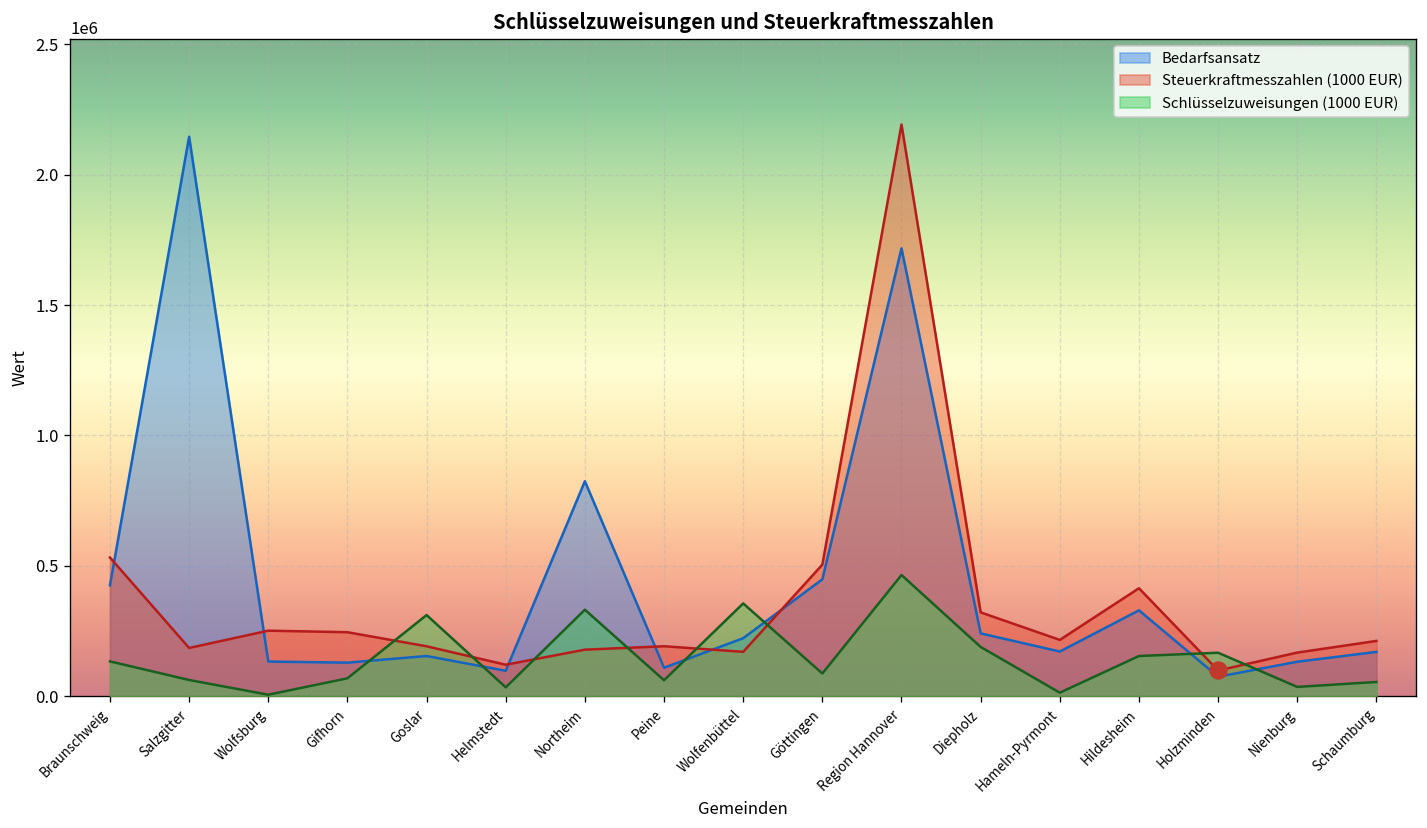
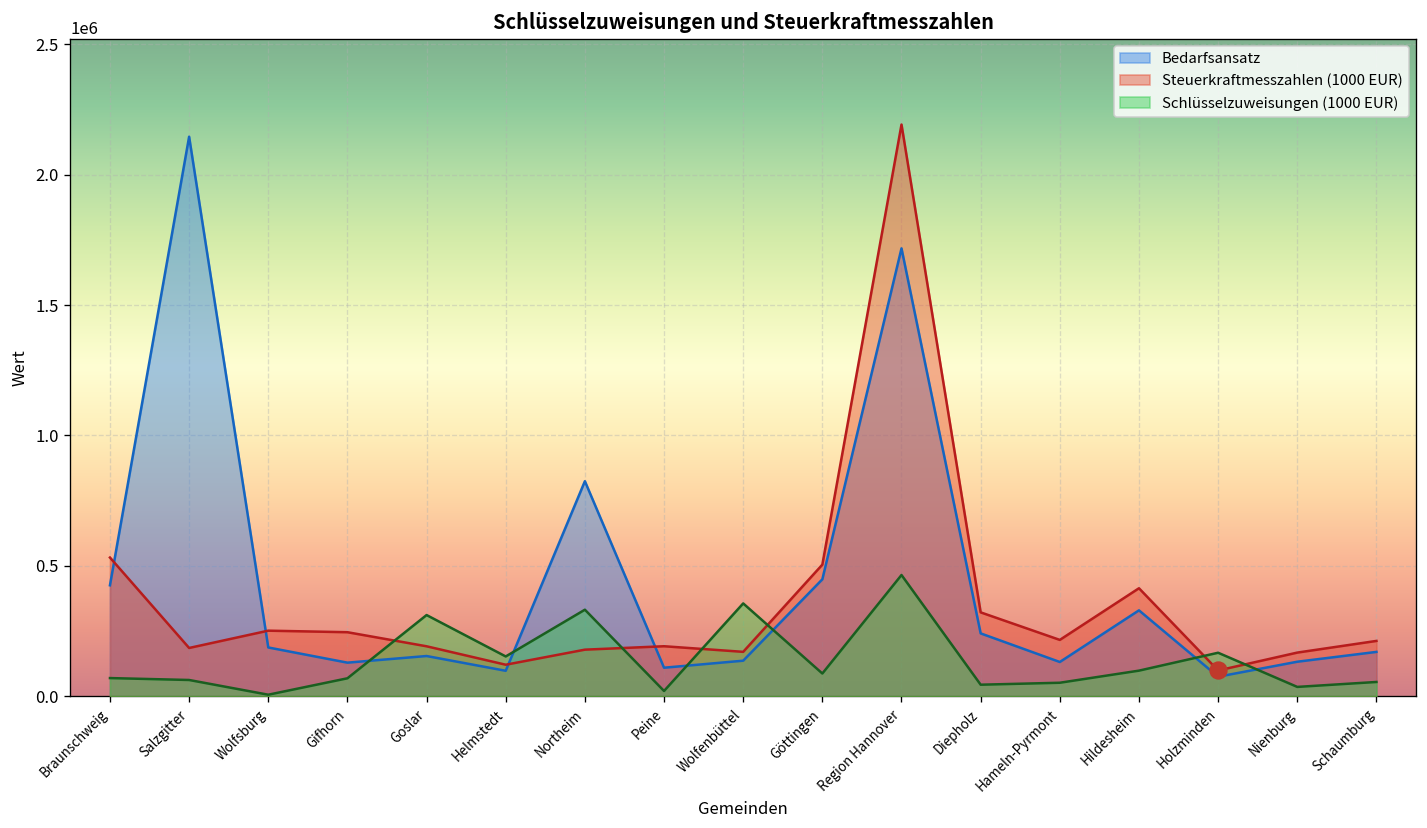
Schlüsselzuweisungen (1000 EUR), Braunschweig: 130000 -> 70000
Bedarfsansatz, Wolfsburg: 130000 -> 190000
Schlüsselzuweisungen (1000 EUR), Helmstedt: 30000 -> 150000
Schlüsselzuweisungen (1000 EUR), Peine: 60000 -> 20000
Bedarfsansatz, Wolfenbüttel: 220000 -> 140000
Schlüsselzuweisungen (1000 EUR), Diepholz: 190000 -> 40000
Bedarfsansatz, Hameln-Pyrmont: 170000 -> 130000
Schlüsselzuweisungen (1000 EUR), Hameln-Pyrmont: 10000 -> 50000
Schlüsselzuweisungen (1000 EUR), Hildesheim: 150000 -> 100000
